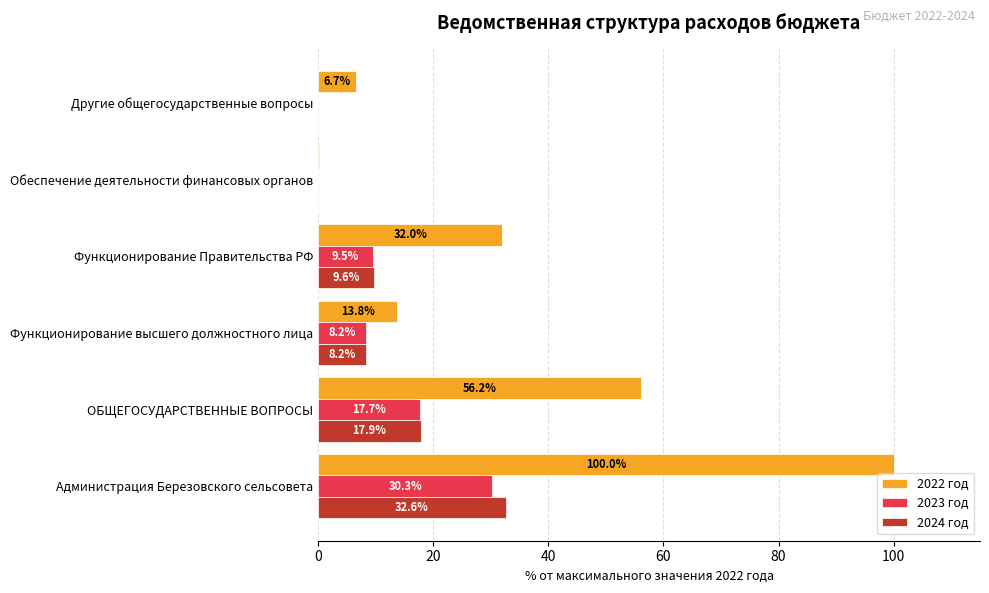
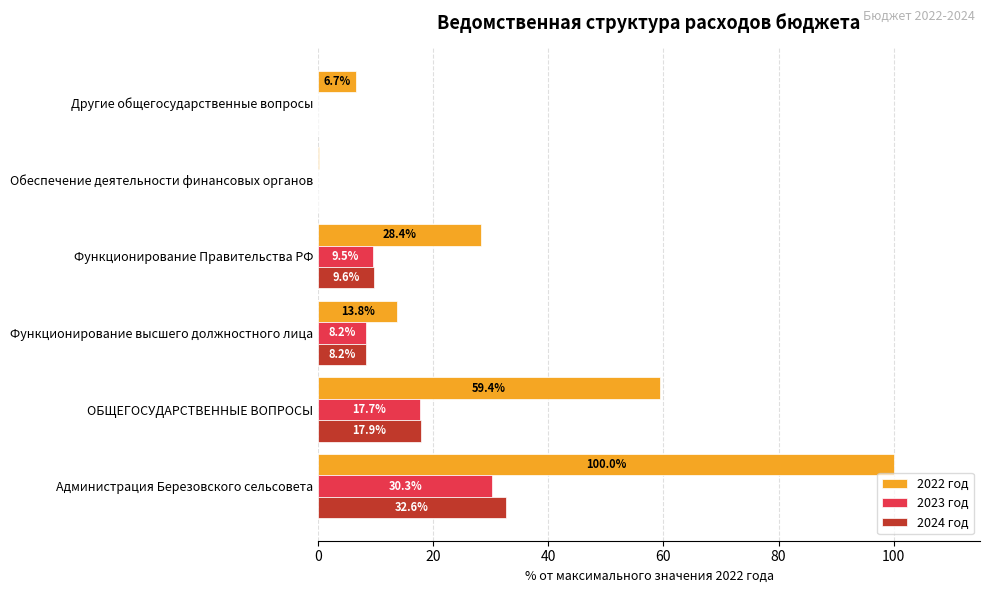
2022 год, Функционирование Правительства РФ: 32.0% -> 28.4%
2022 год, ОБЩЕГОСУДАРСТВЕННЫЕ ВОПРОСЫ: 56.2% -> 59.4%
